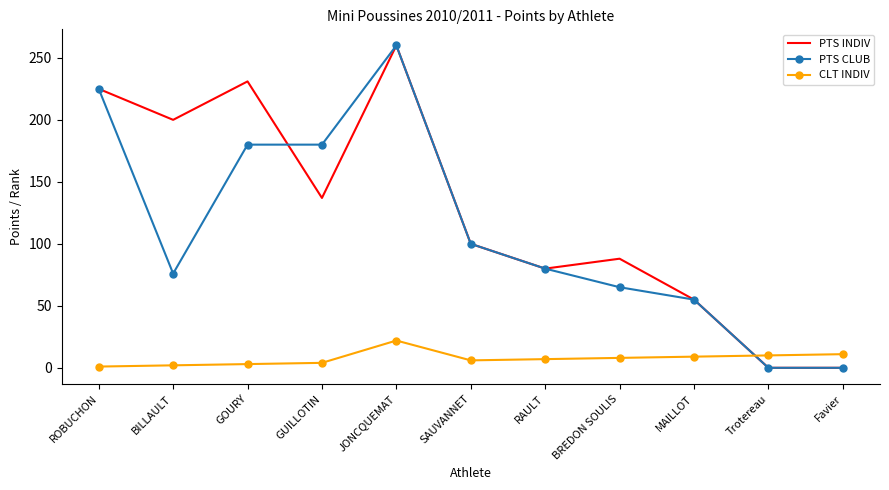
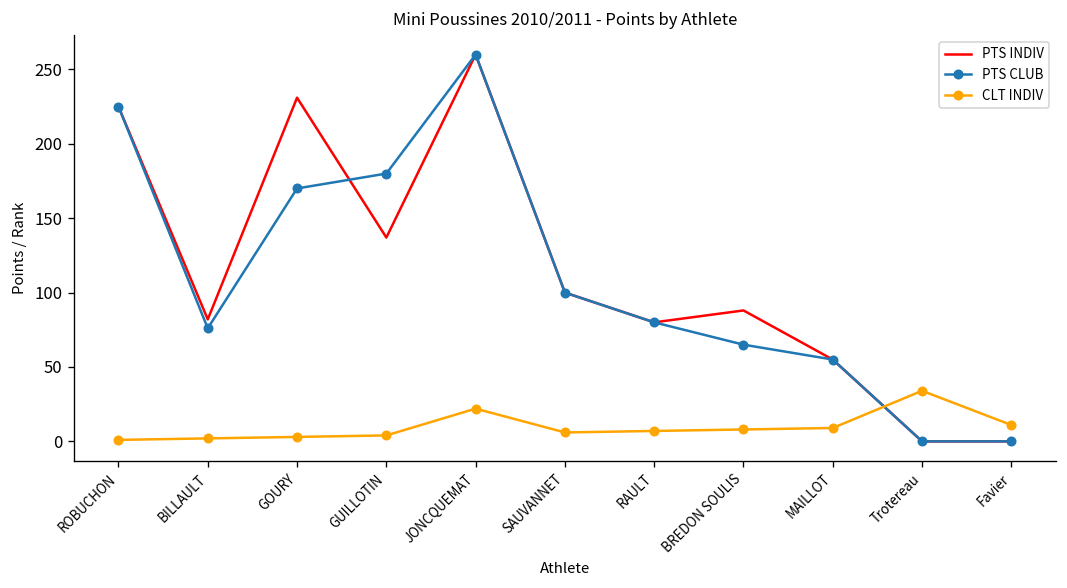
PTS INDIV, BILLAULT: 200 -> 82
PTS CLUB, GOURY: 180 -> 170
CLT INDIV, Trotereau: 10 -> 34
